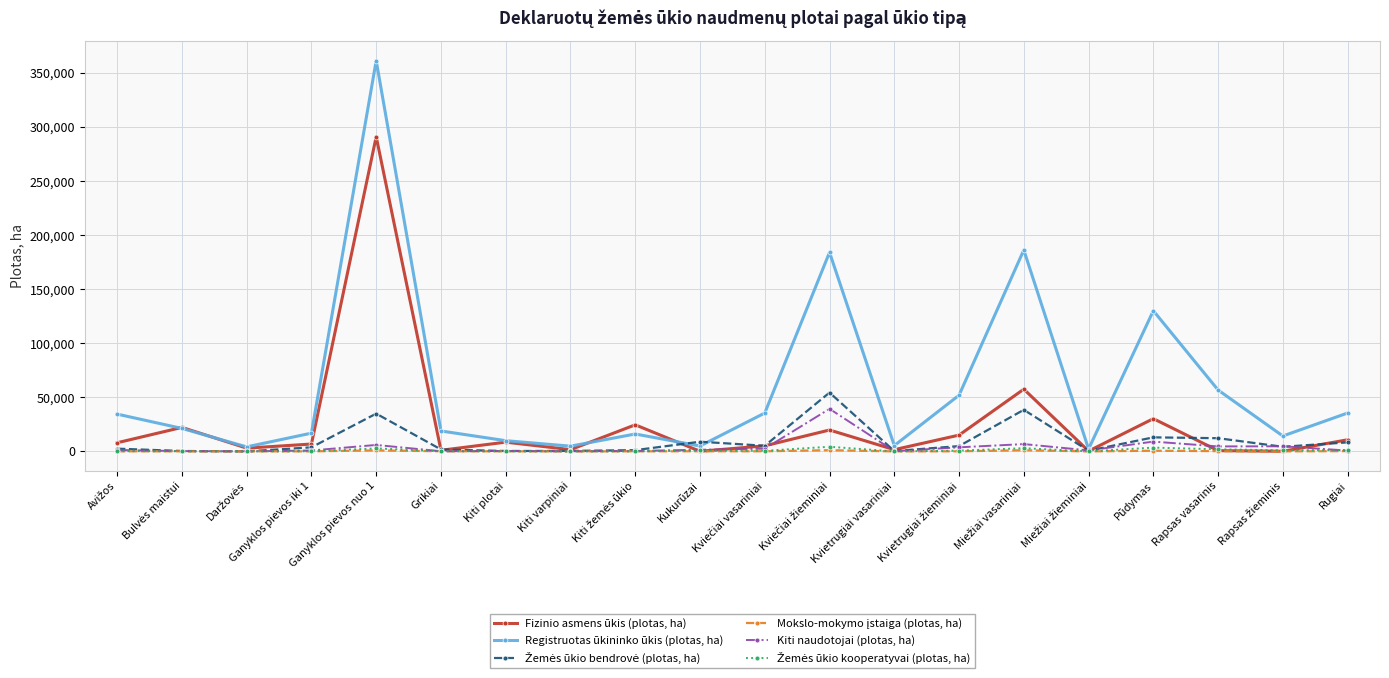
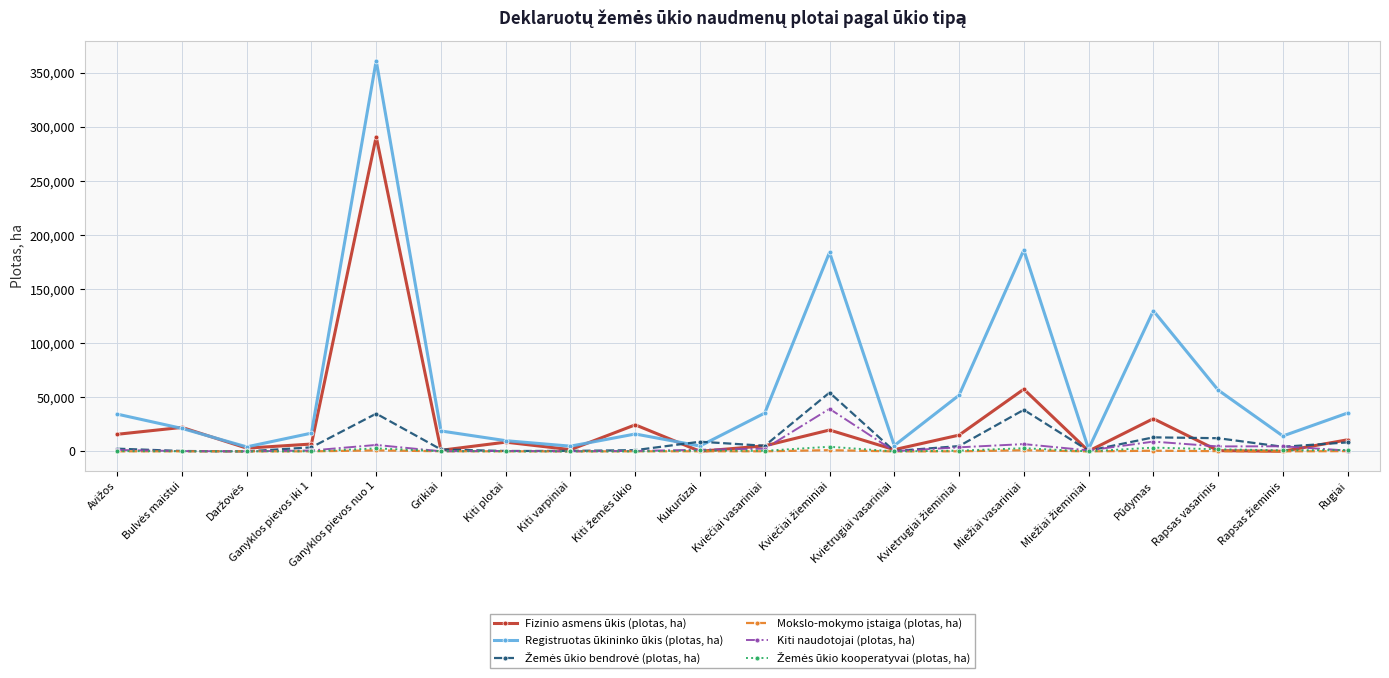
Fizinio asmens ūkis (plotas, ha), Avižos: 8,000 -> 16,000
